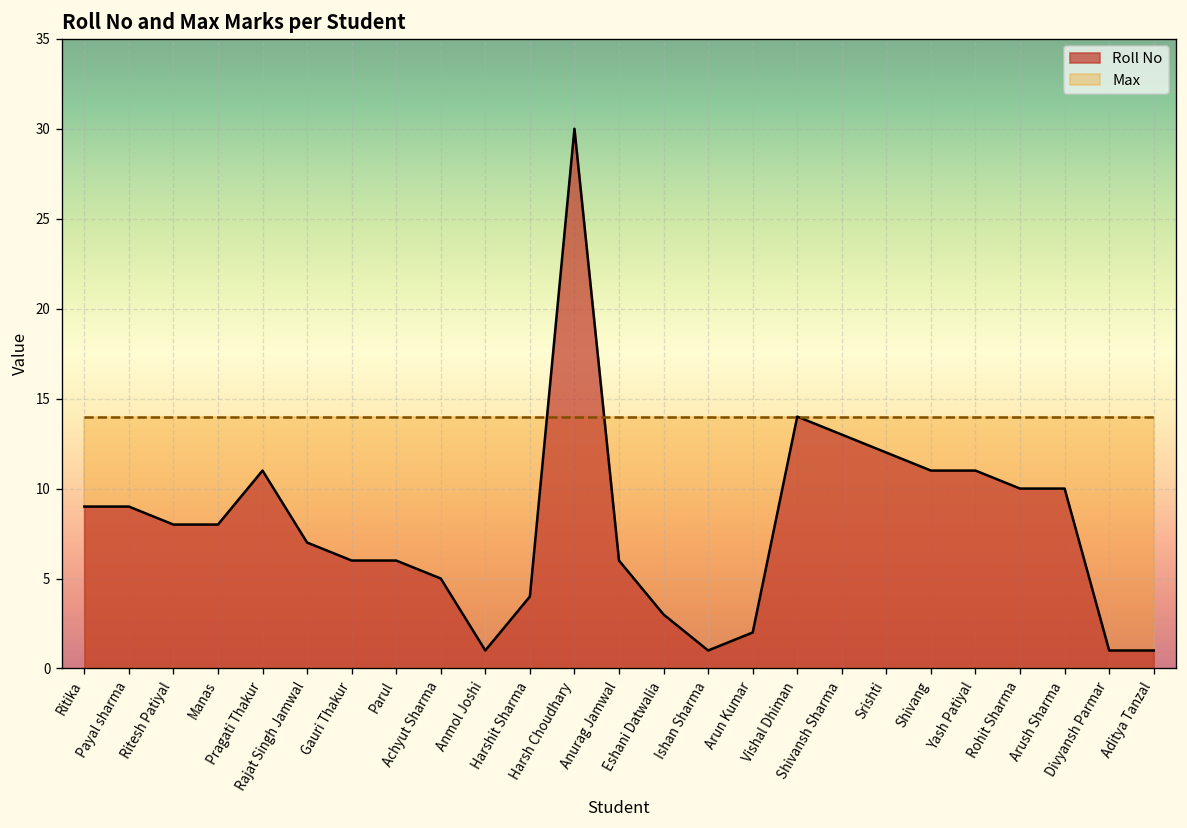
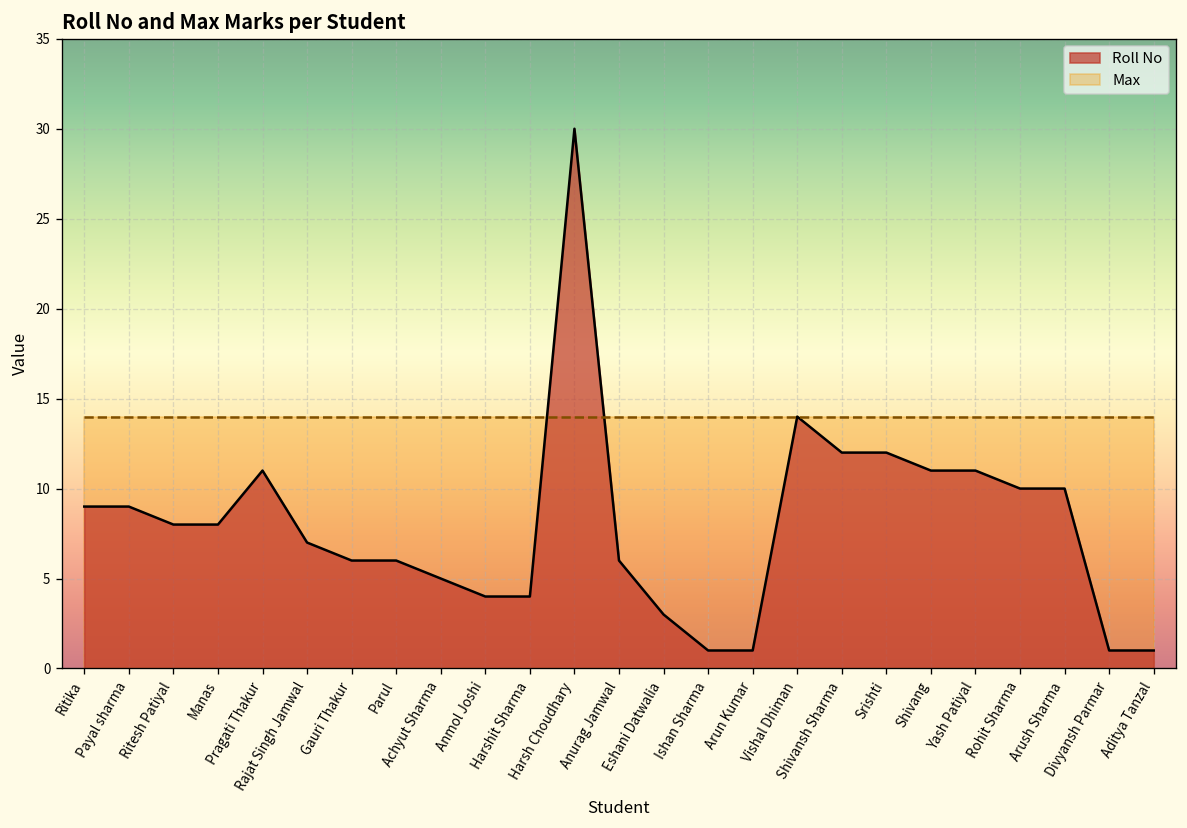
Roll No, Anmol Joshi: 1 -> 4
Roll No, Arun Kumar: 2 -> 1
Roll No, Shivansh Sharma: 13 -> 12
